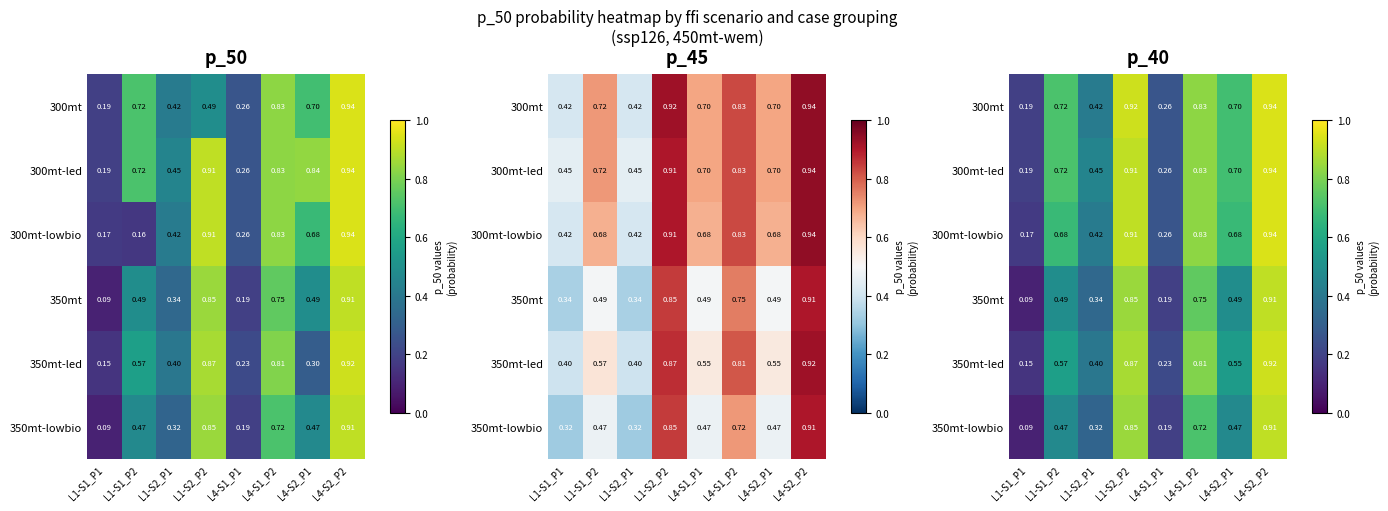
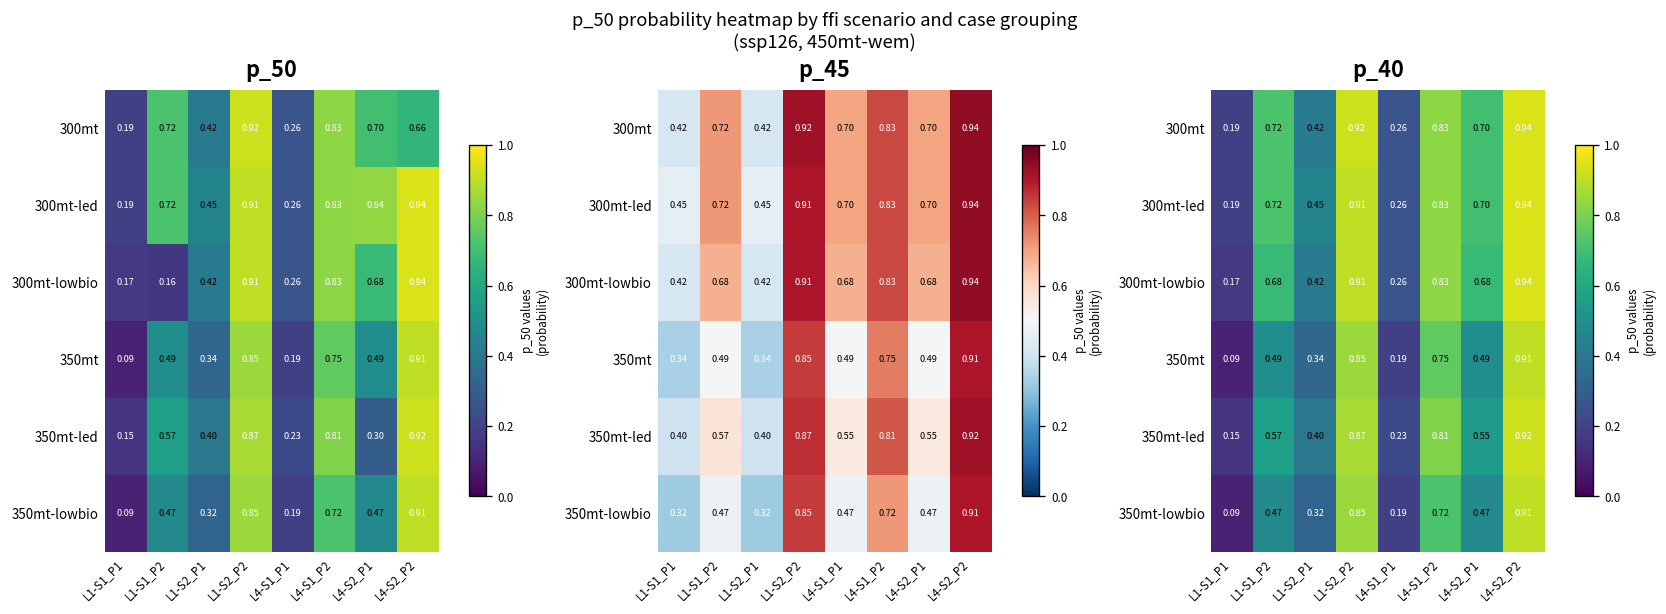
p_50, 300mt, L1-S2_P2: 0.49 -> 0.92
p_50, 300mt, L4-S2_P2: 0.94 -> 0.66
